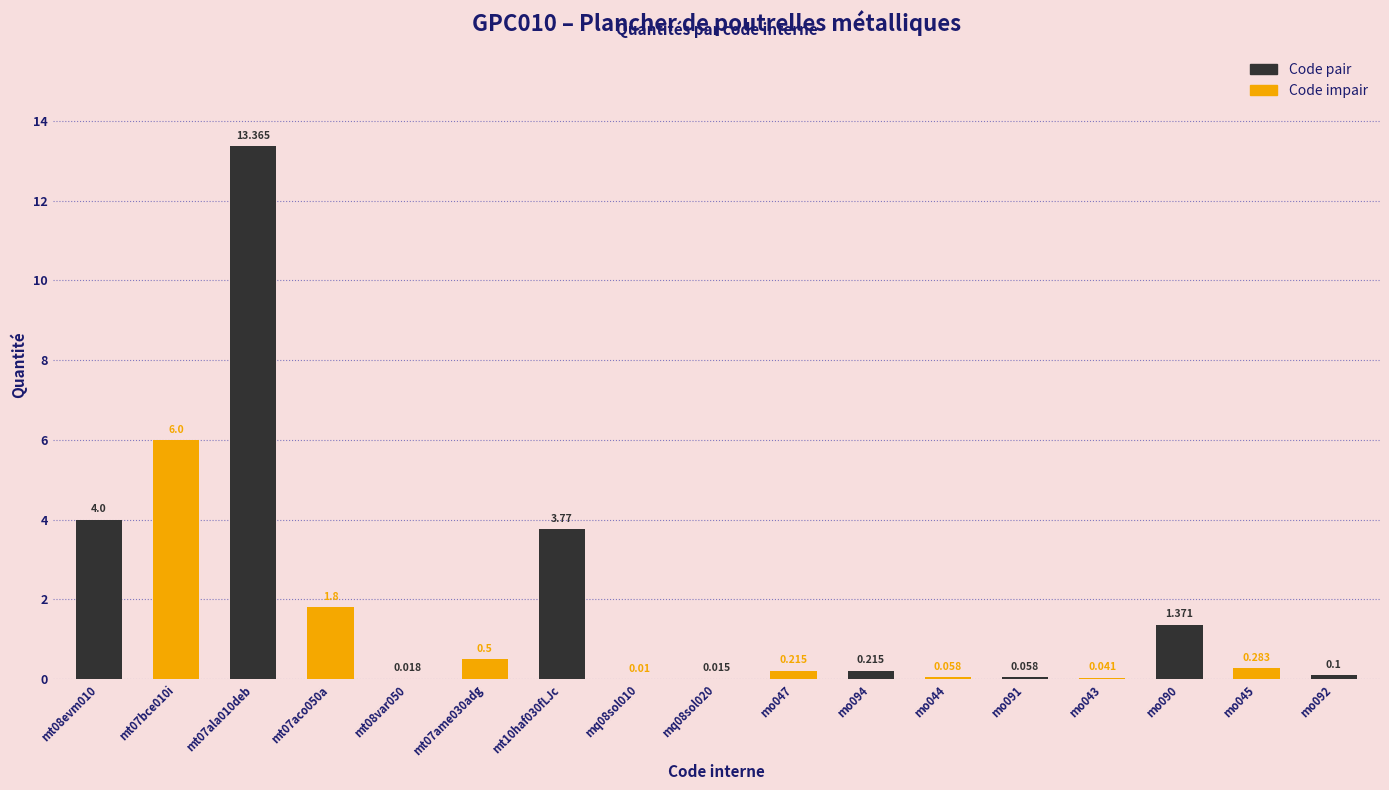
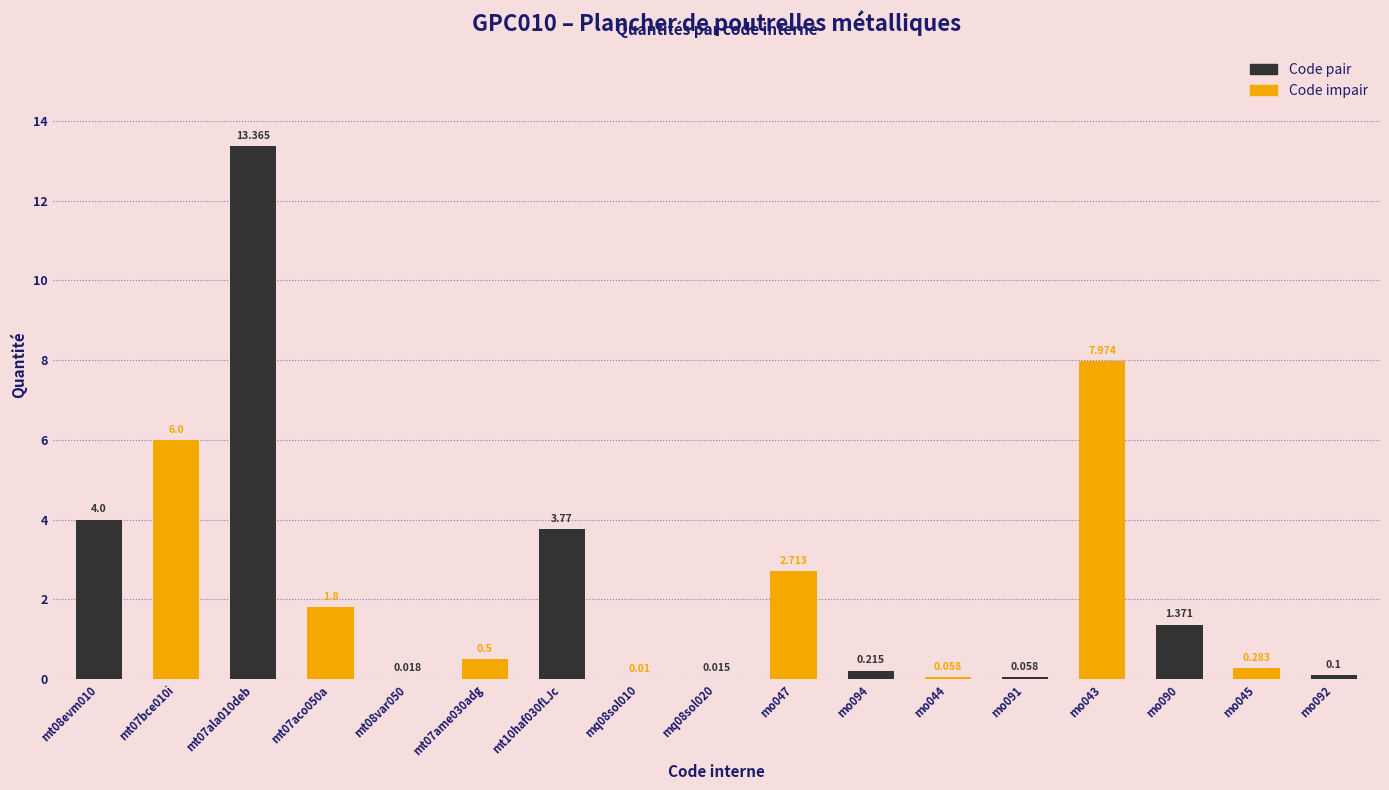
Code impair, mo047: 0.215 -> 2.713
Code impair, mo043: 0.041 -> 7.974
